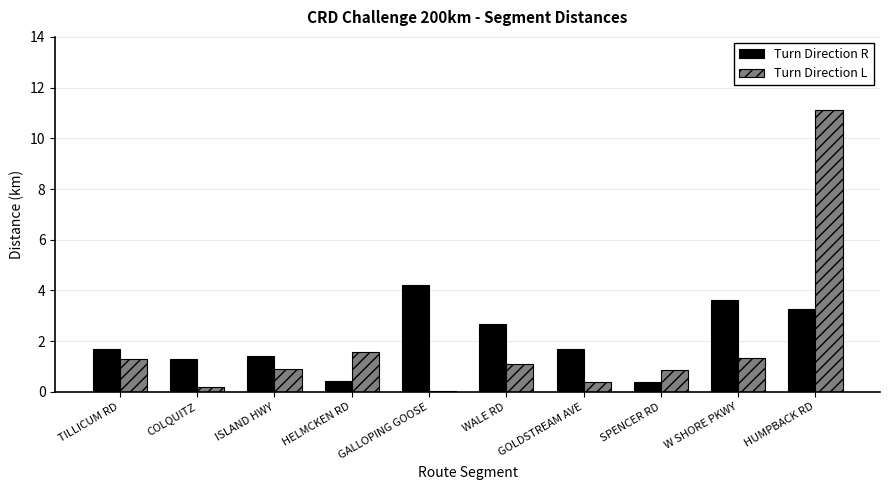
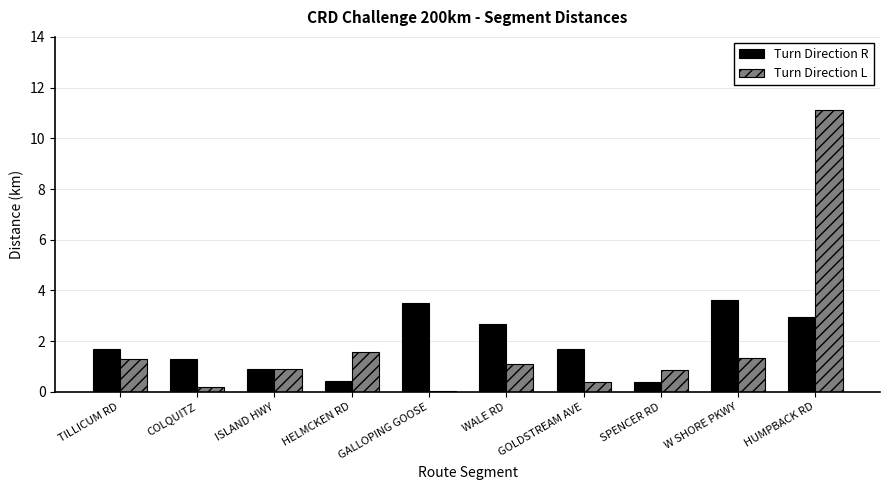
Turn Direction R, ISLAND HWY: 1.4 -> 0.9
Turn Direction R, GALLOPING GOOSE: 4.2 -> 3.5
Turn Direction R, HUMPBACK RD: 3.3 -> 3.0
